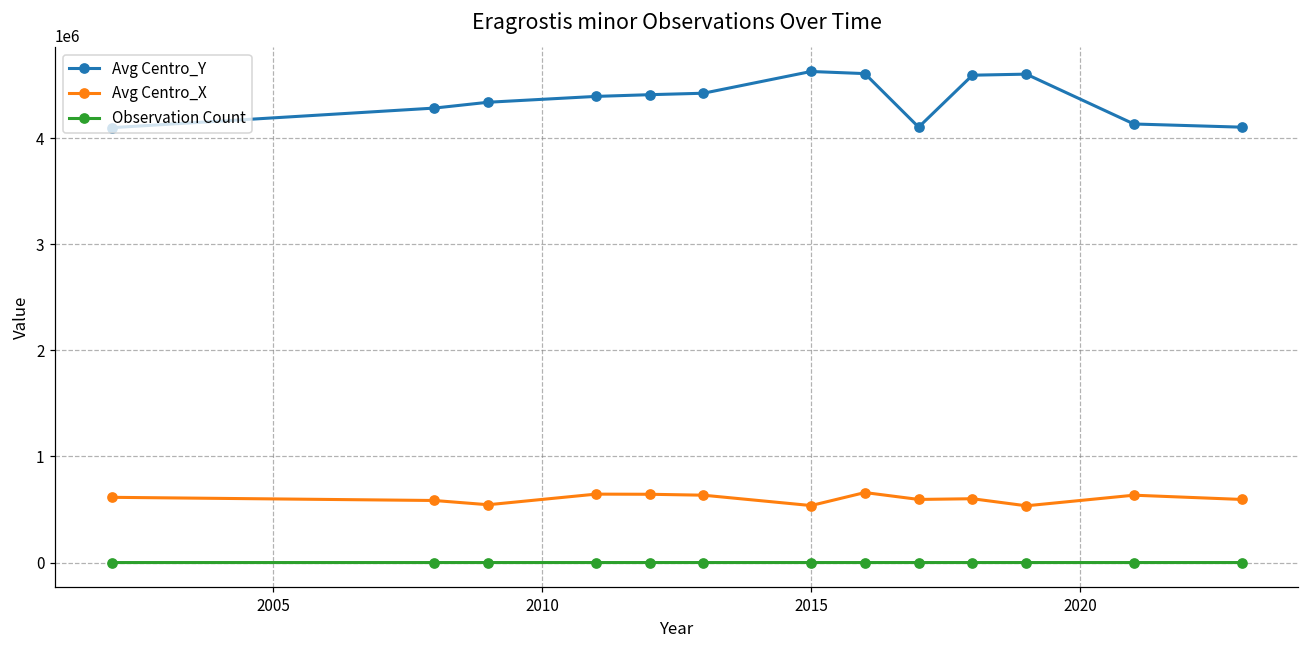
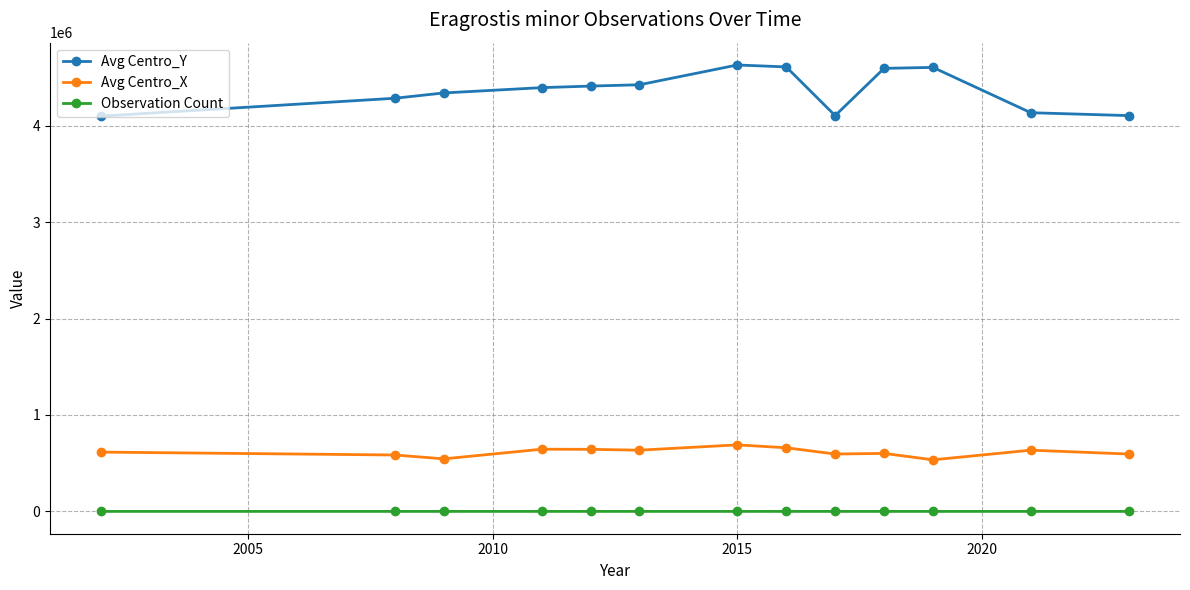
Avg Centro_X, 2015: 500000 -> 700000
